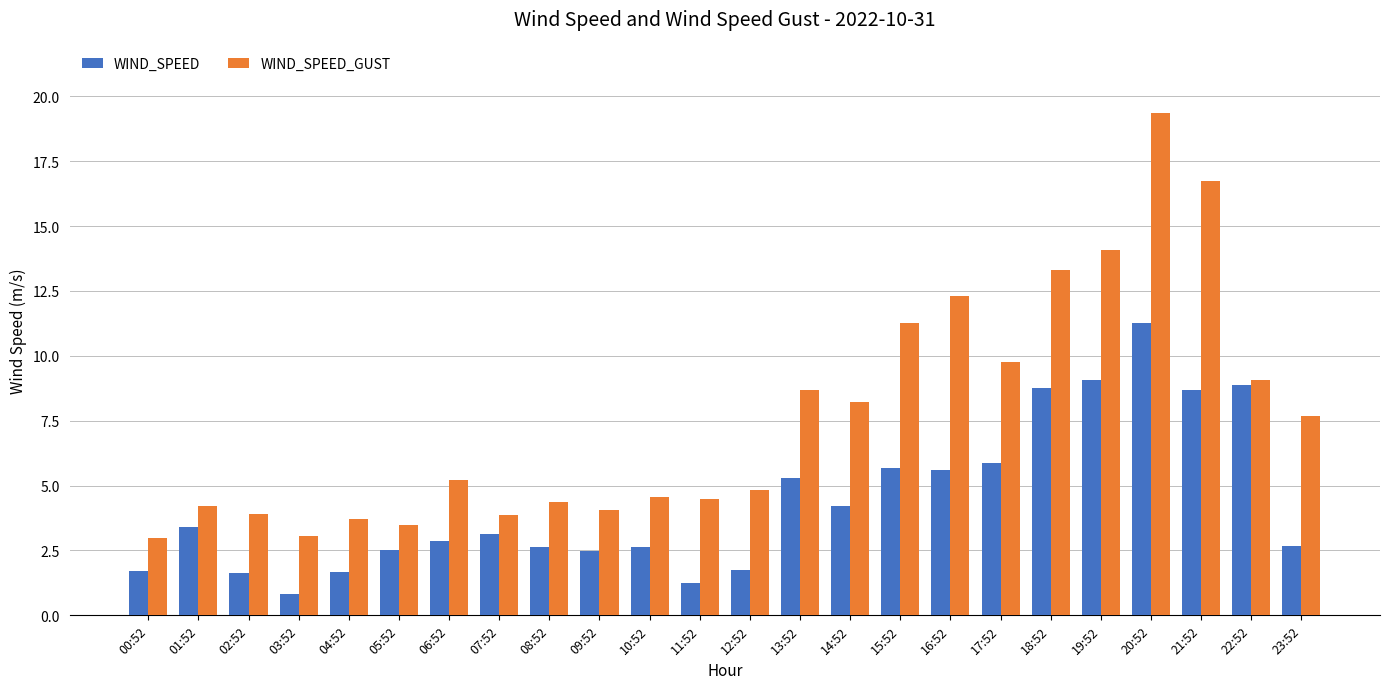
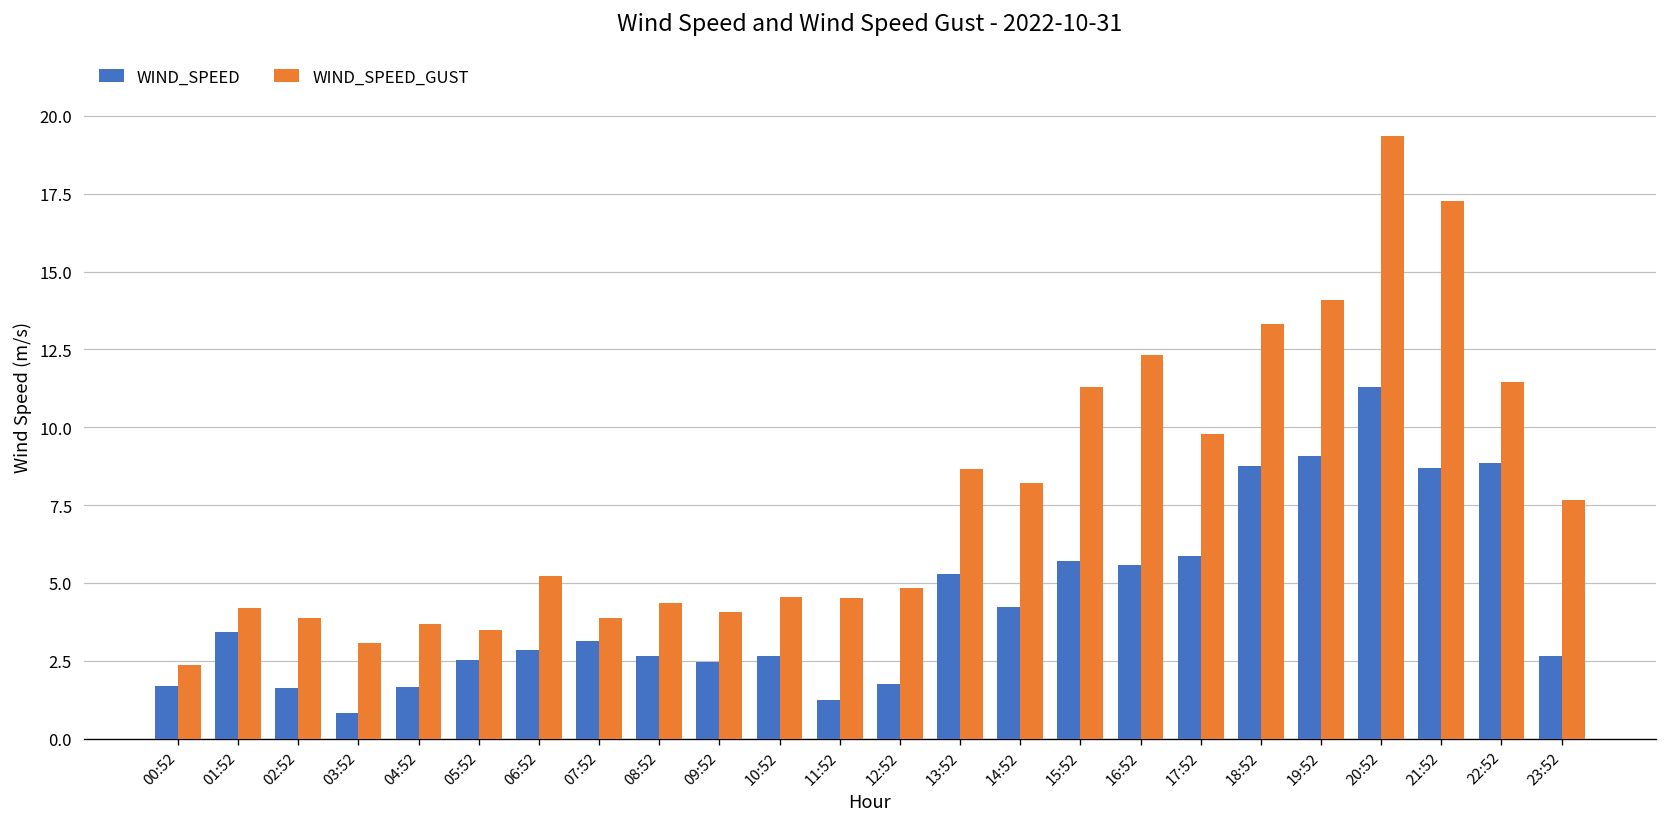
WIND_SPEED_GUST, 00:52: 3.0 -> 2.4
WIND_SPEED_GUST, 21:52: 16.8 -> 17.3
WIND_SPEED_GUST, 22:52: 9.1 -> 11.4
